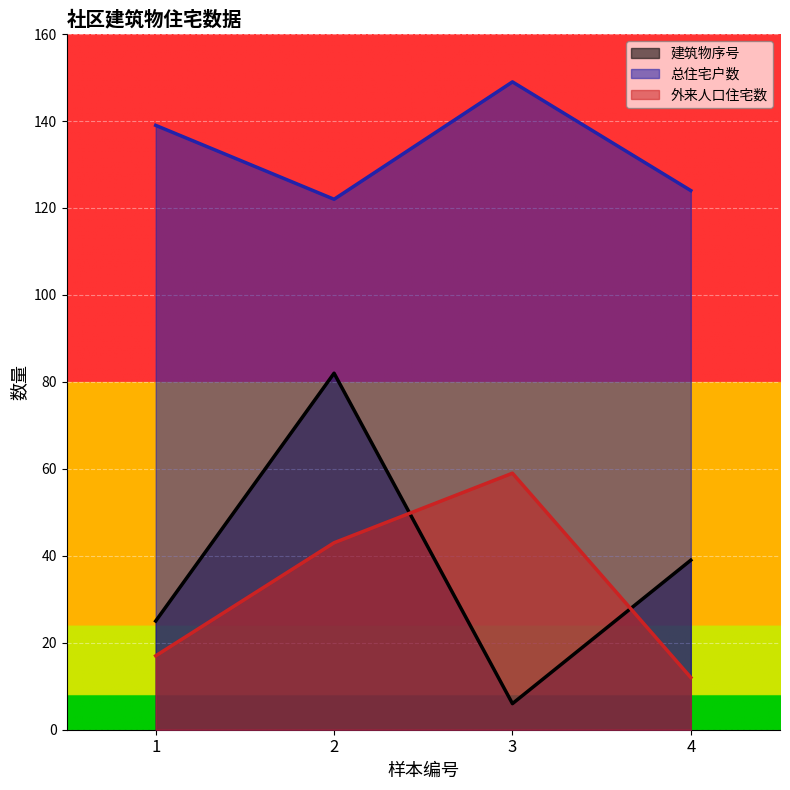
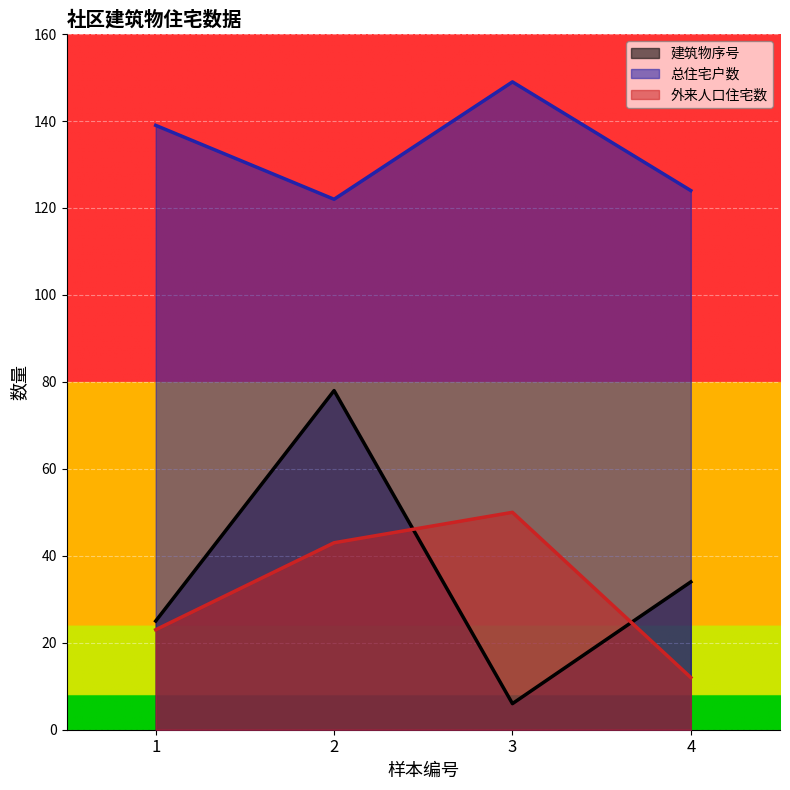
外来人口住宅数, 1: 17 -> 23
建筑物序号, 2: 82 -> 78
外来人口住宅数, 3: 59 -> 50
建筑物序号, 4: 39 -> 34
